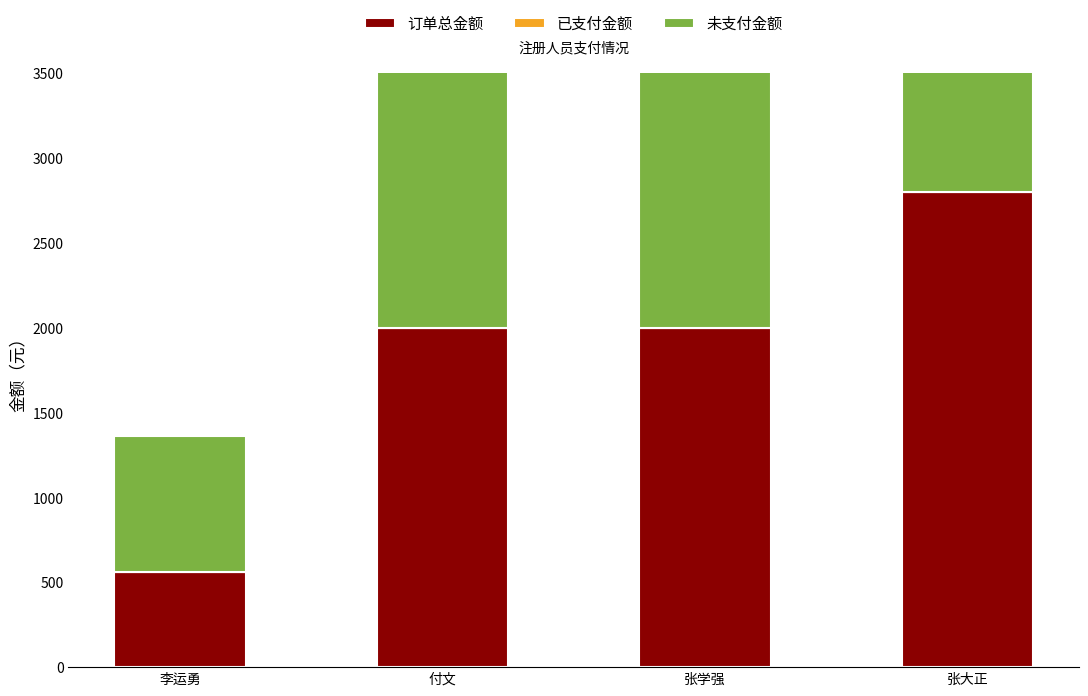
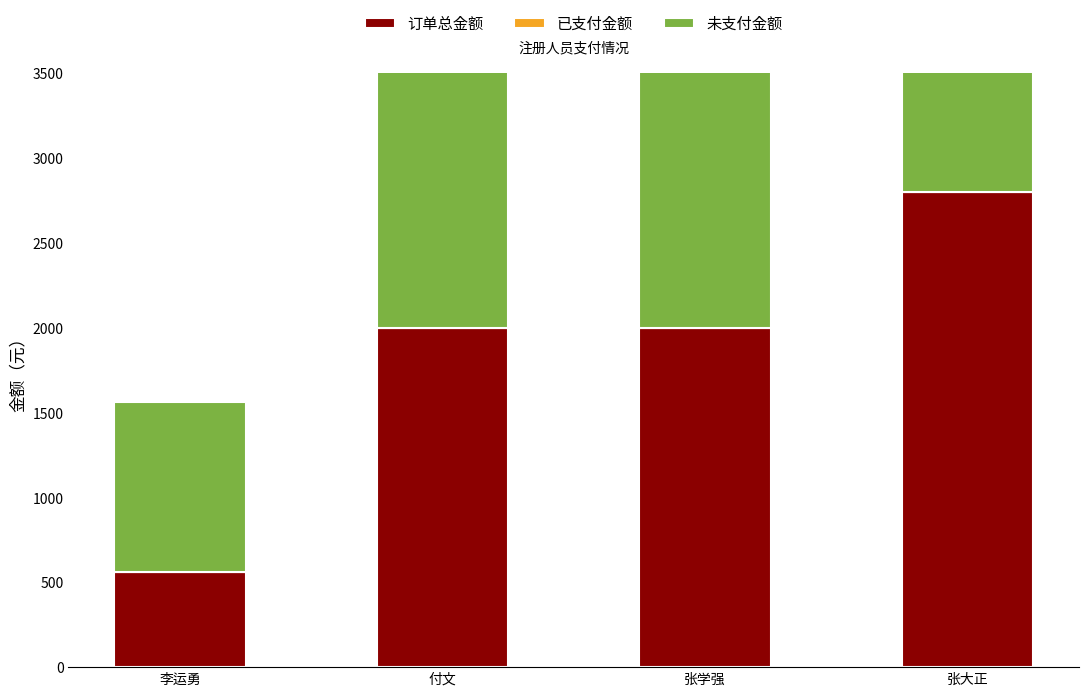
未支付金额, 李运勇: 800 -> 1000
